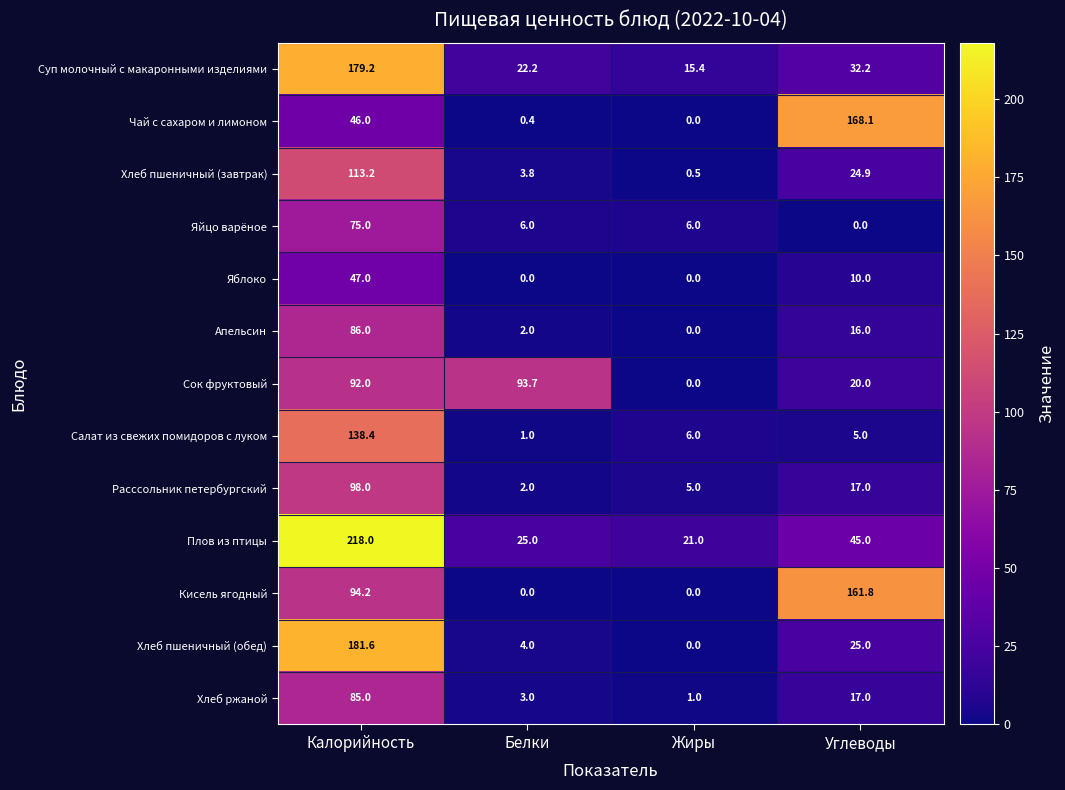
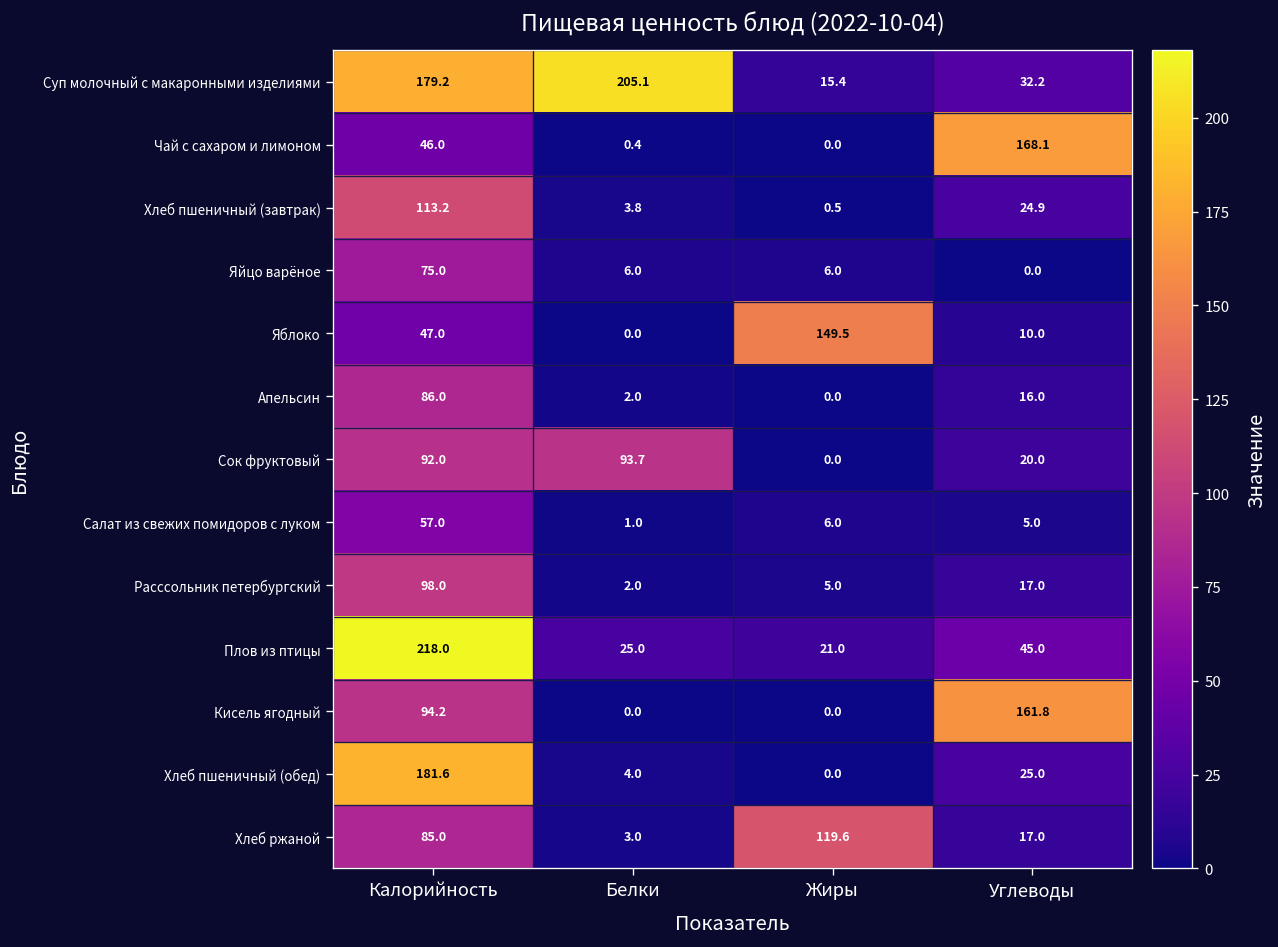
Суп молочный с макаронными изделиями, Белки: 22.2 -> 205.1
Яблоко, Жиры: 0.0 -> 149.5
Салат из свежих помидоров с луком, Калорийность: 138.4 -> 57.0
Хлеб ржаной, Жиры: 1.0 -> 119.6
